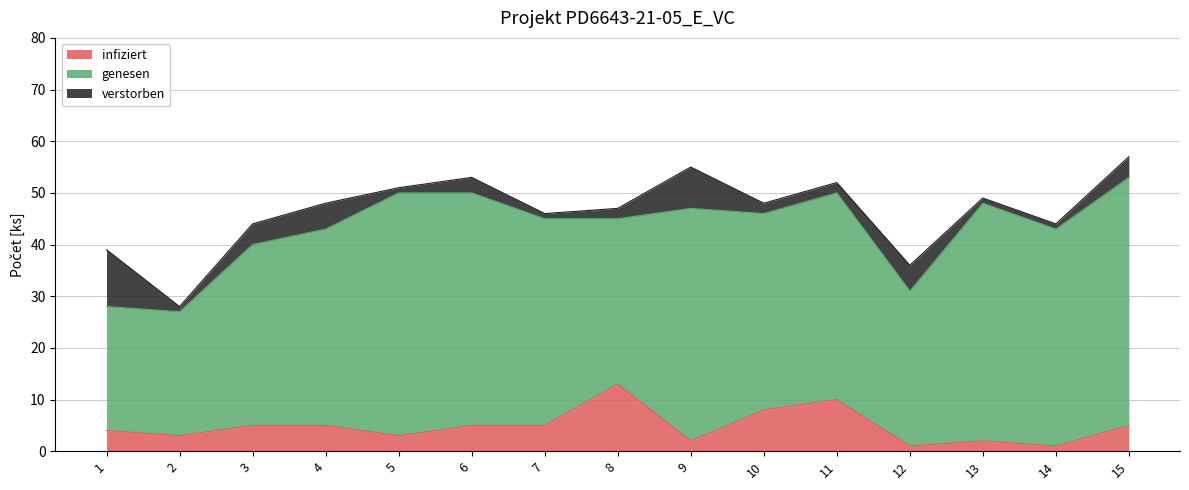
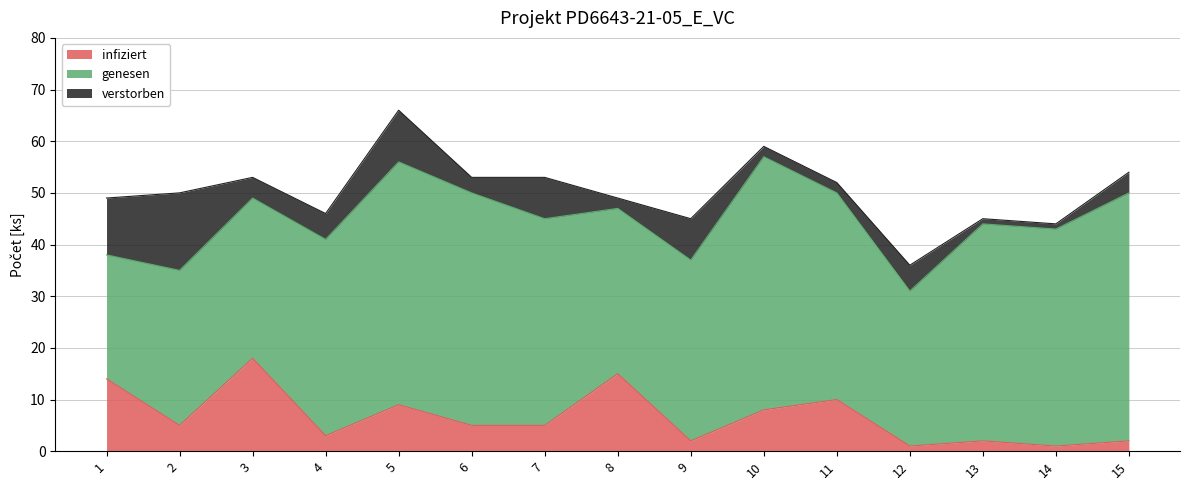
infiziert, 1: 4 -> 14
infiziert, 2: 3 -> 5
genesen, 2: 24 -> 30
verstorben, 2: 1 -> 15
infiziert, 3: 5 -> 18
genesen, 3: 35 -> 31
infiziert, 4: 5 -> 3
infiziert, 5: 3 -> 9
verstorben, 5: 1 -> 10
verstorben, 7: 1 -> 8
infiziert, 8: 13 -> 15
genesen, 9: 45 -> 35
genesen, 10: 38 -> 49
genesen, 13: 46 -> 42
infiziert, 15: 5 -> 2
